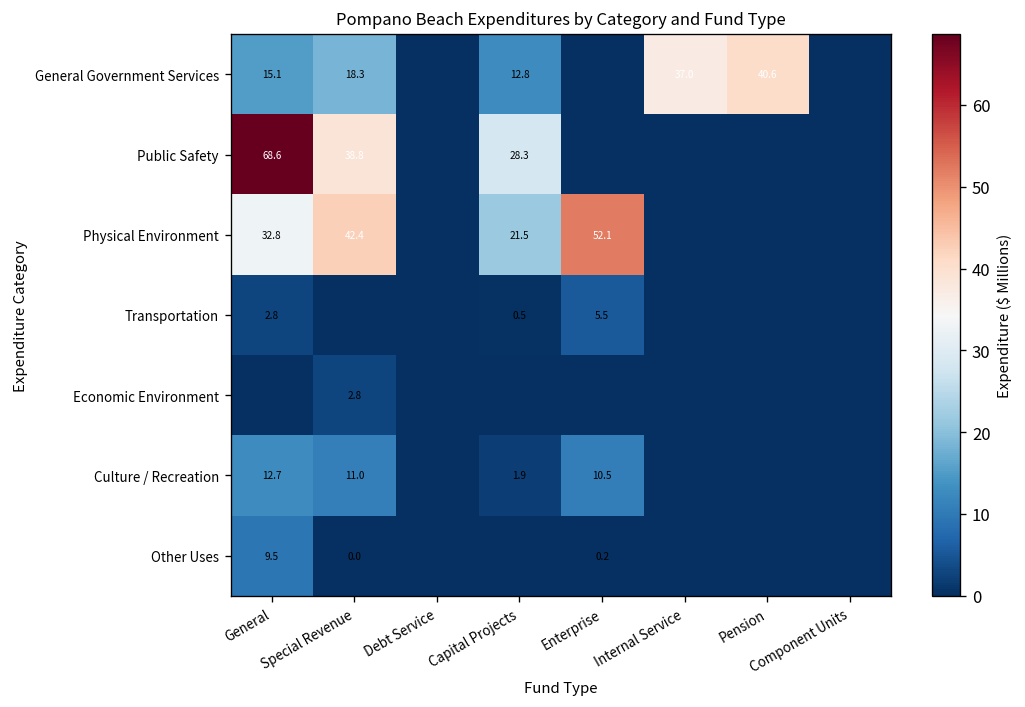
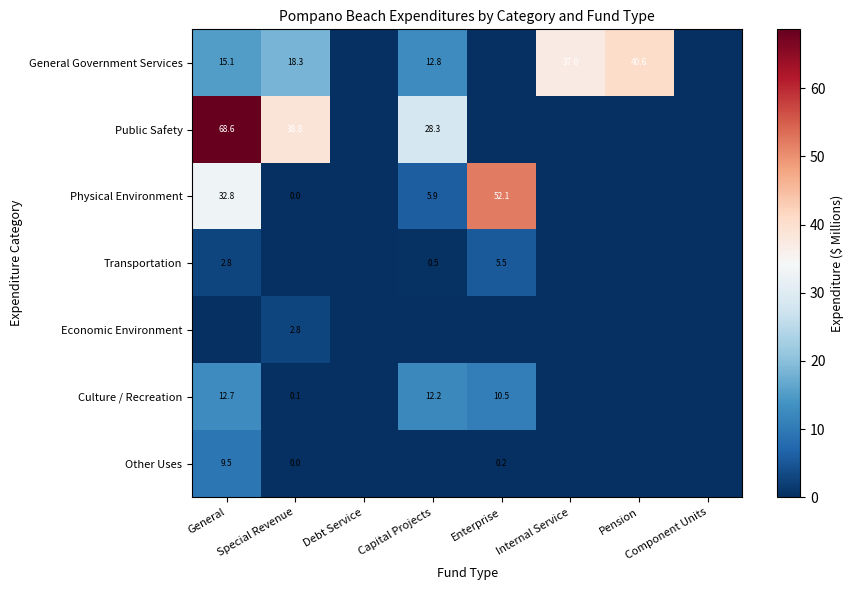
Physical Environment, Special Revenue: 42.4 -> 0.0
Physical Environment, Capital Projects: 21.5 -> 5.9
Culture / Recreation, Special Revenue: 11.0 -> 0.1
Culture / Recreation, Capital Projects: 1.9 -> 12.2
